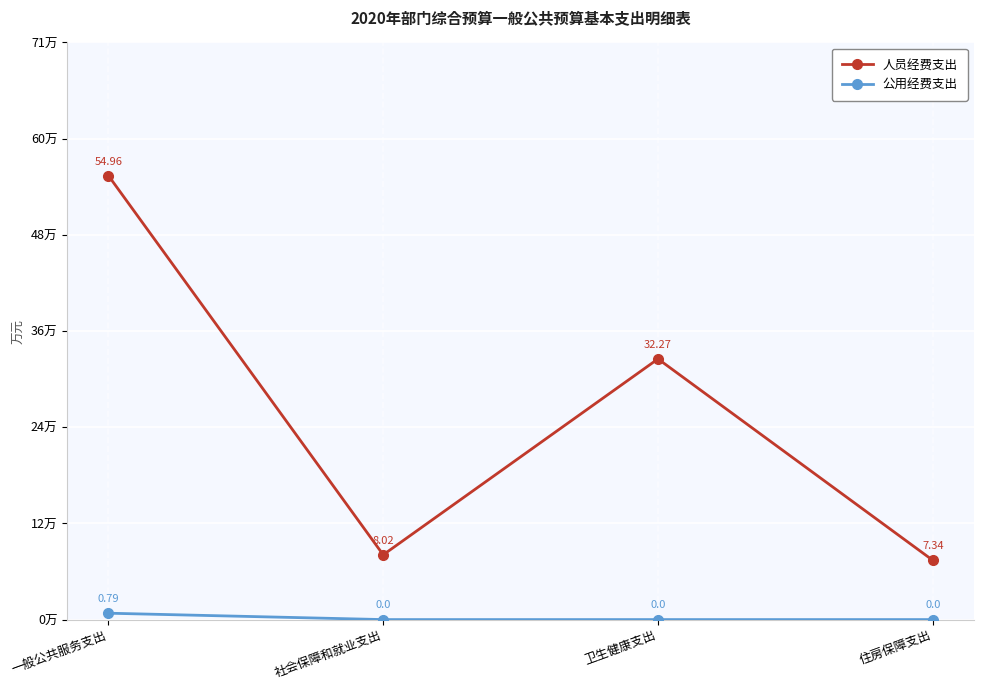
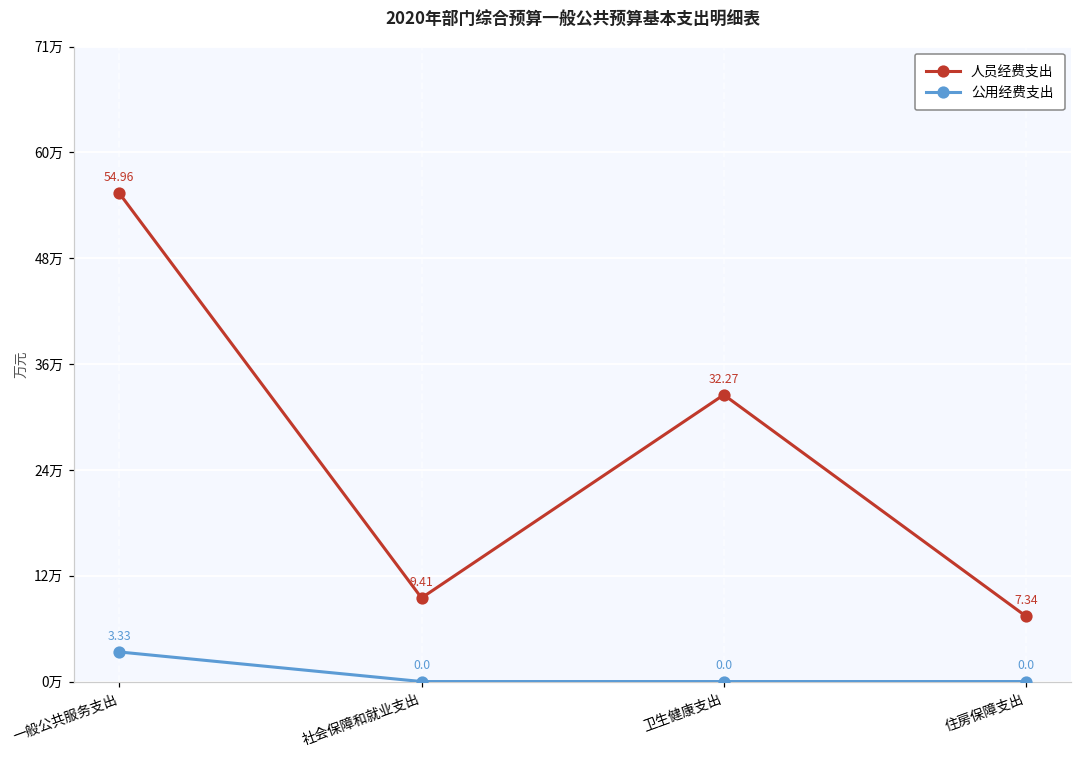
公用经费支出, 一般公共服务支出: 0.79 -> 3.33
人员经费支出, 社会保障和就业支出: 8.02 -> 9.41
